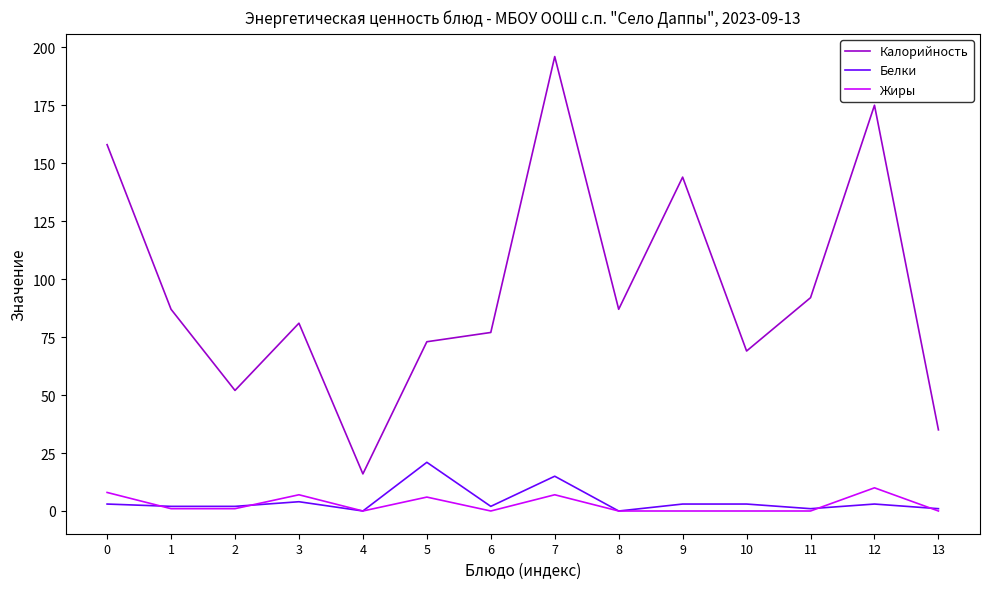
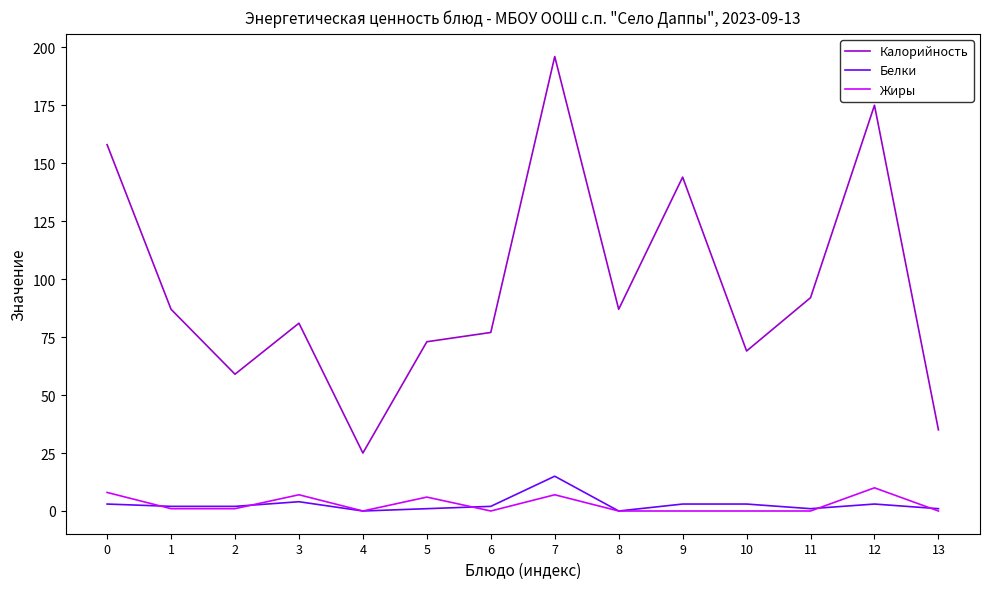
Калорийность, 2: 52 -> 59
Калорийность, 4: 16 -> 25
Белки, 5: 21 -> 1
